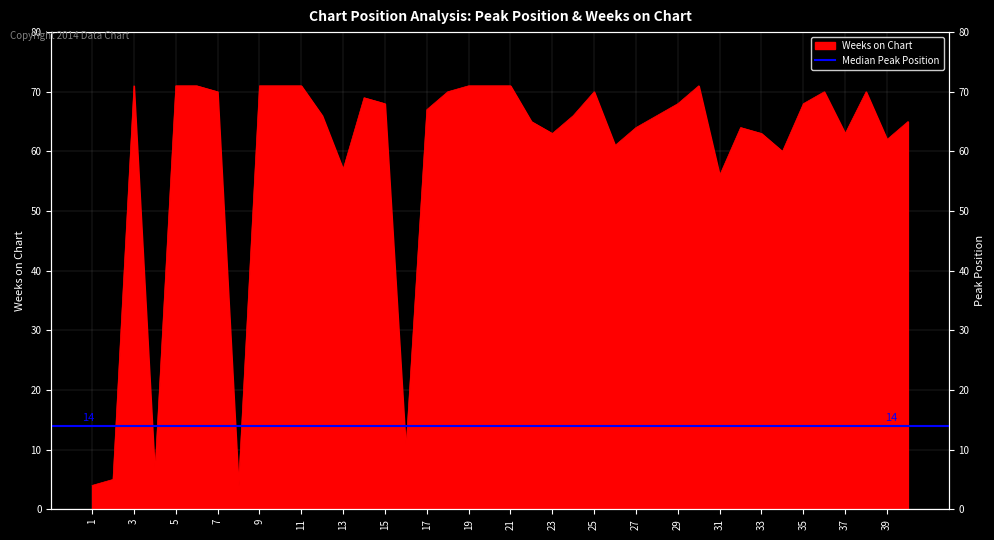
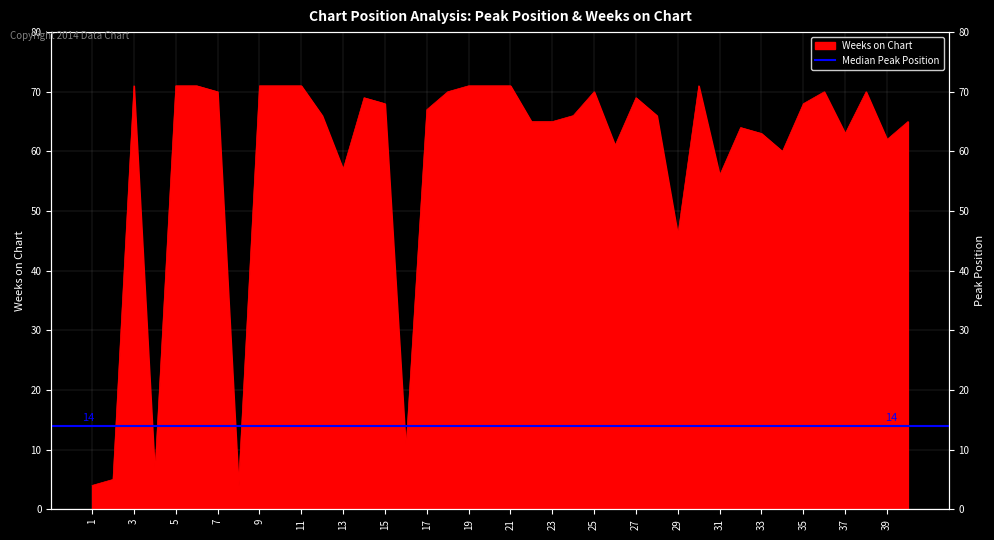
23: 63 -> 65
27: 64 -> 69
29: 68 -> 46
